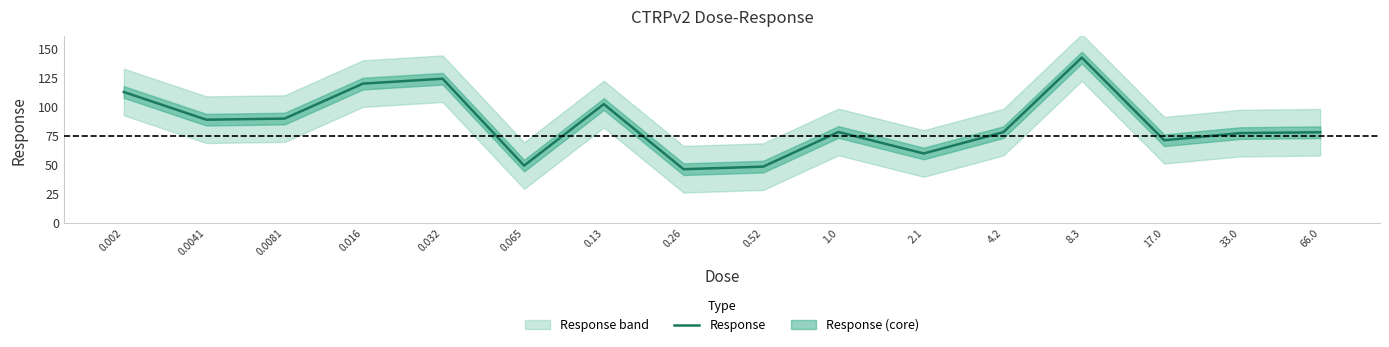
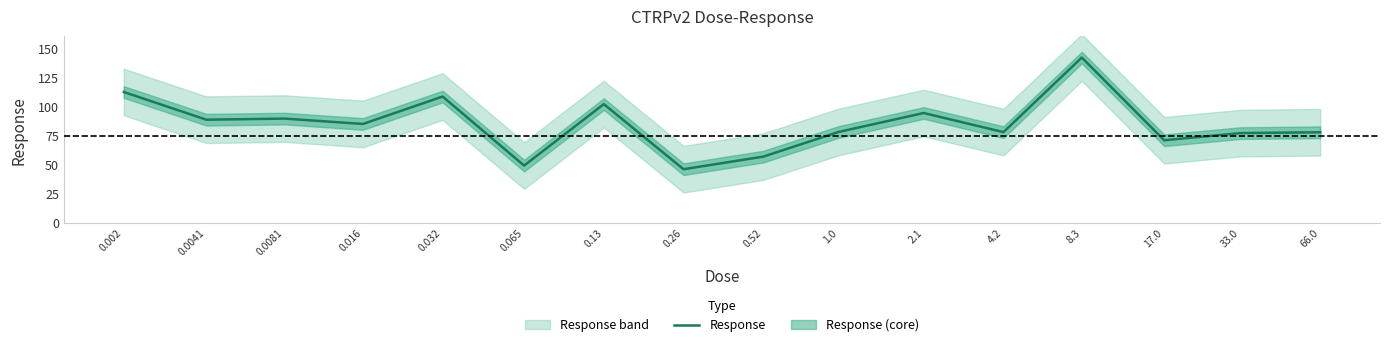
Response, 0.016: 120 -> 85
Response, 0.032: 124 -> 108
Response, 0.52: 48 -> 57
Response, 2.1: 60 -> 94
